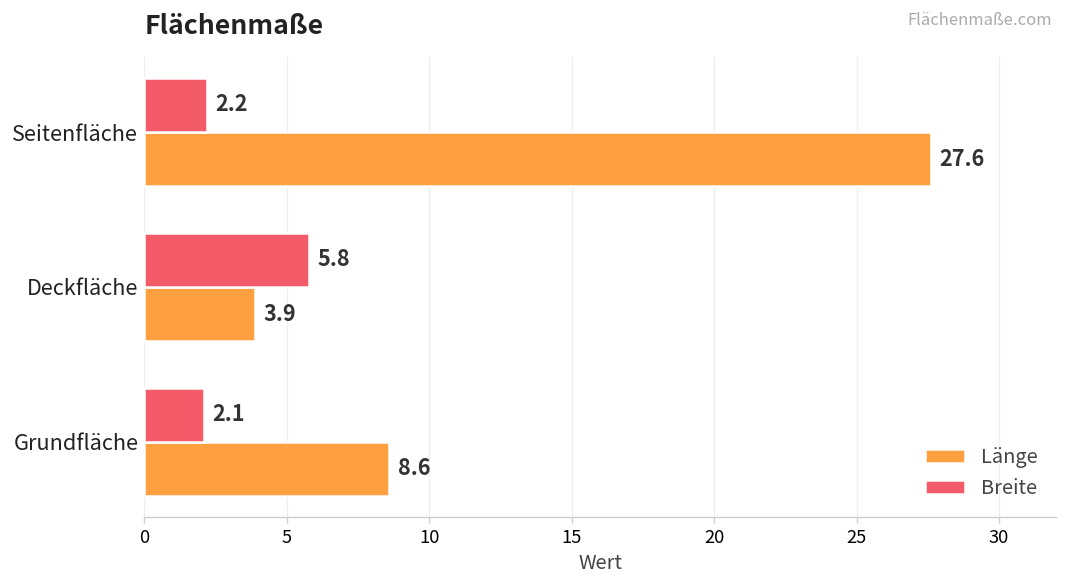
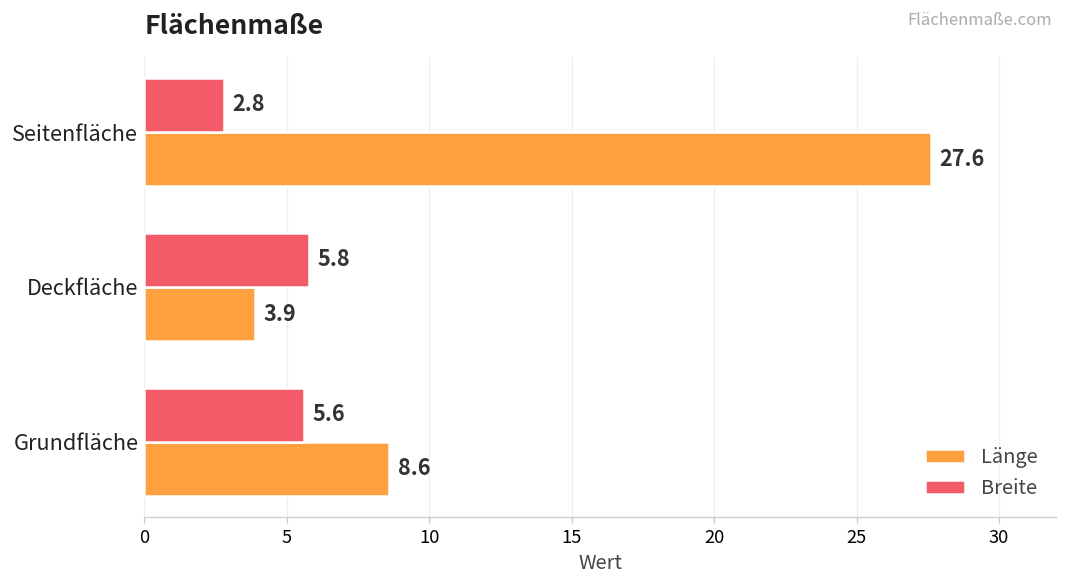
Breite, Seitenfläche: 2.2 -> 2.8
Breite, Grundfläche: 2.1 -> 5.6
